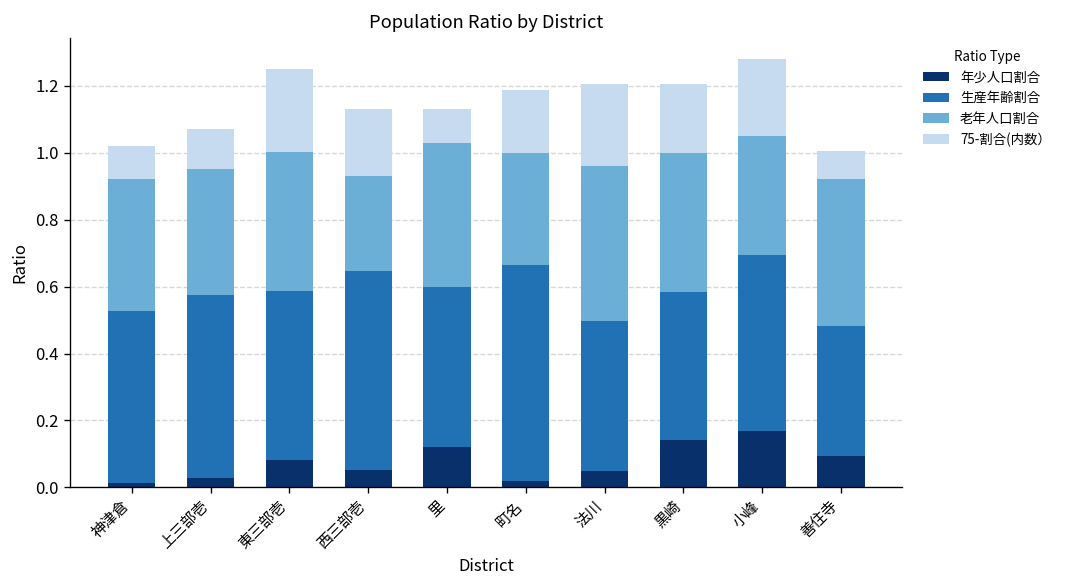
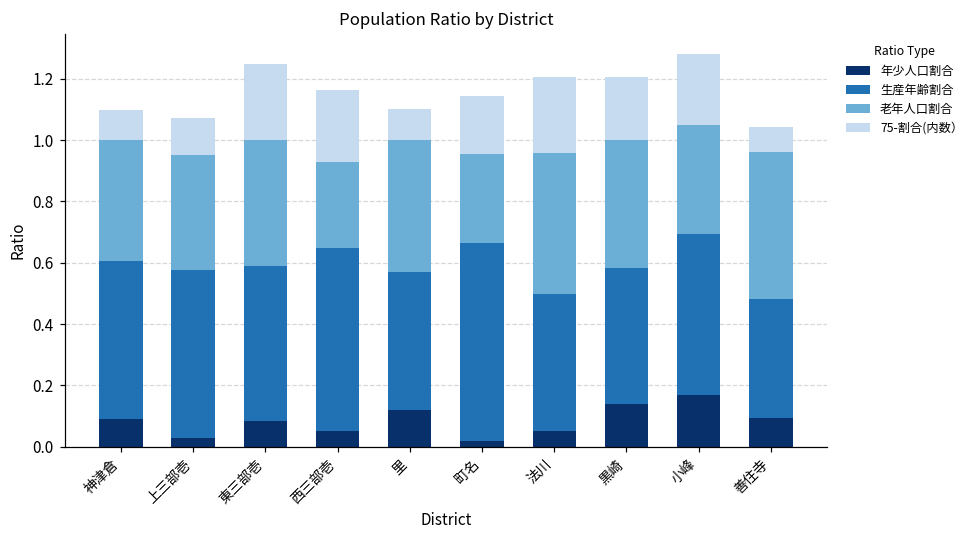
年少人口割合, 神津倉: 0.01 -> 0.09
75-割合(内数）, 西三部壱: 0.20 -> 0.23
生産年齢割合, 里: 0.48 -> 0.45
老年人口割合, 町名: 0.34 -> 0.29
老年人口割合, 善住寺: 0.44 -> 0.48
